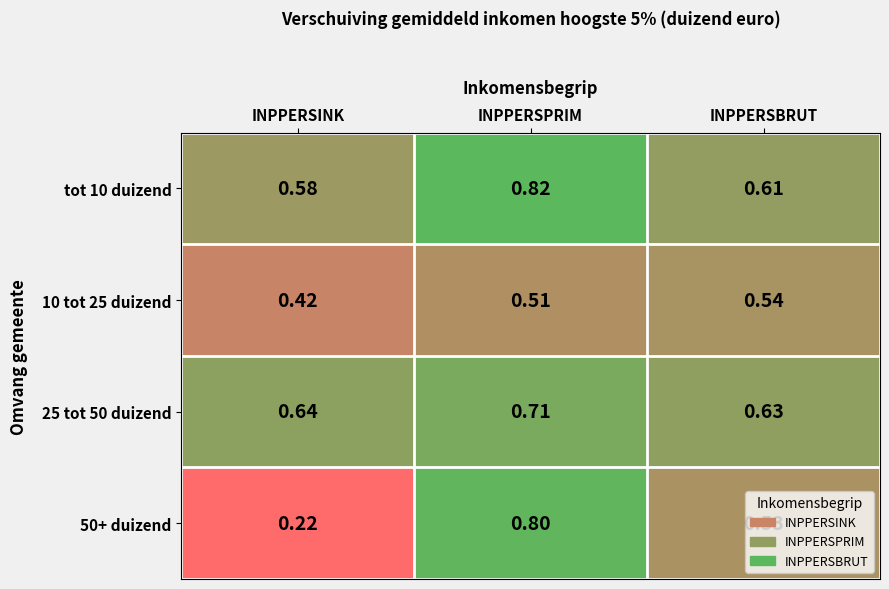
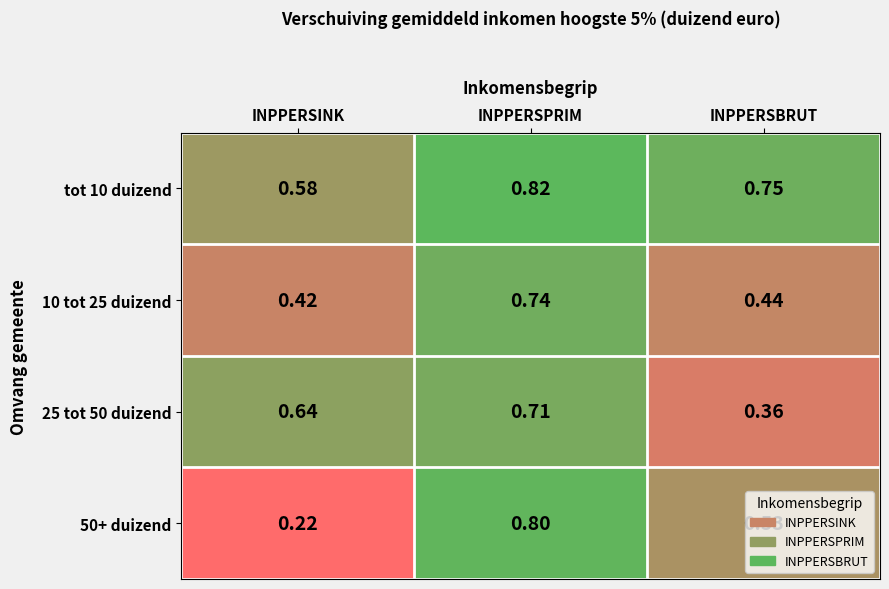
tot 10 duizend, INPPERSBRUT: 0.61 -> 0.75
10 tot 25 duizend, INPPERSPRIM: 0.51 -> 0.74
10 tot 25 duizend, INPPERSBRUT: 0.54 -> 0.44
25 tot 50 duizend, INPPERSBRUT: 0.63 -> 0.36
